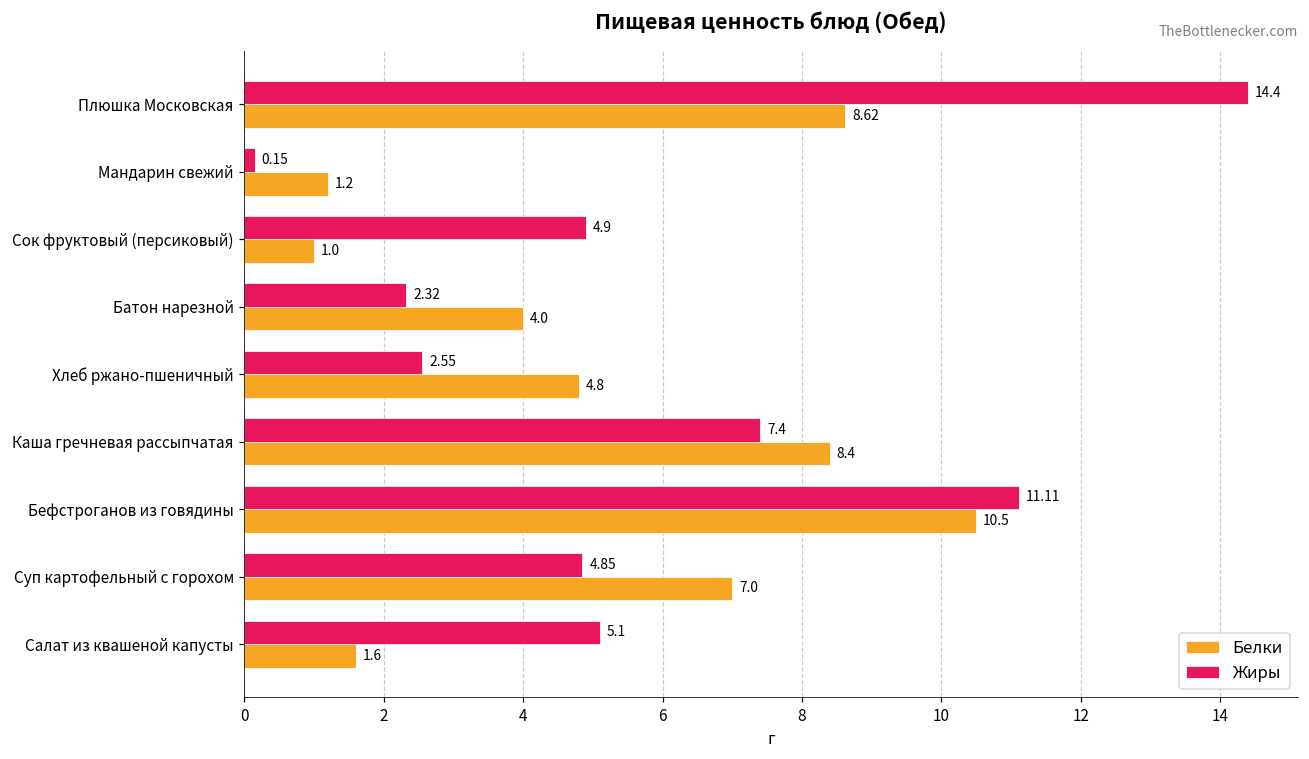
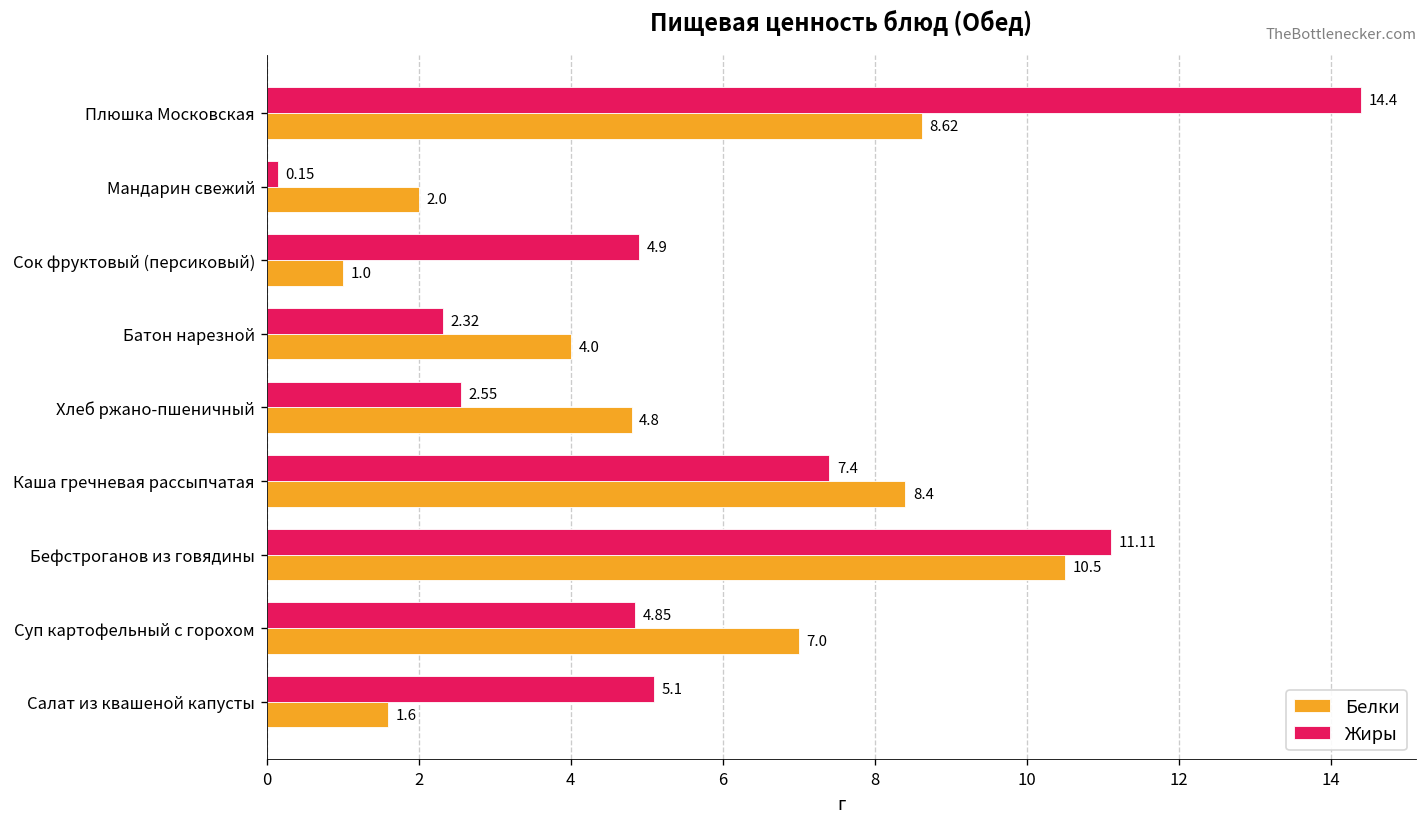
Белки, Мандарин свежий: 1.2 -> 2.0
